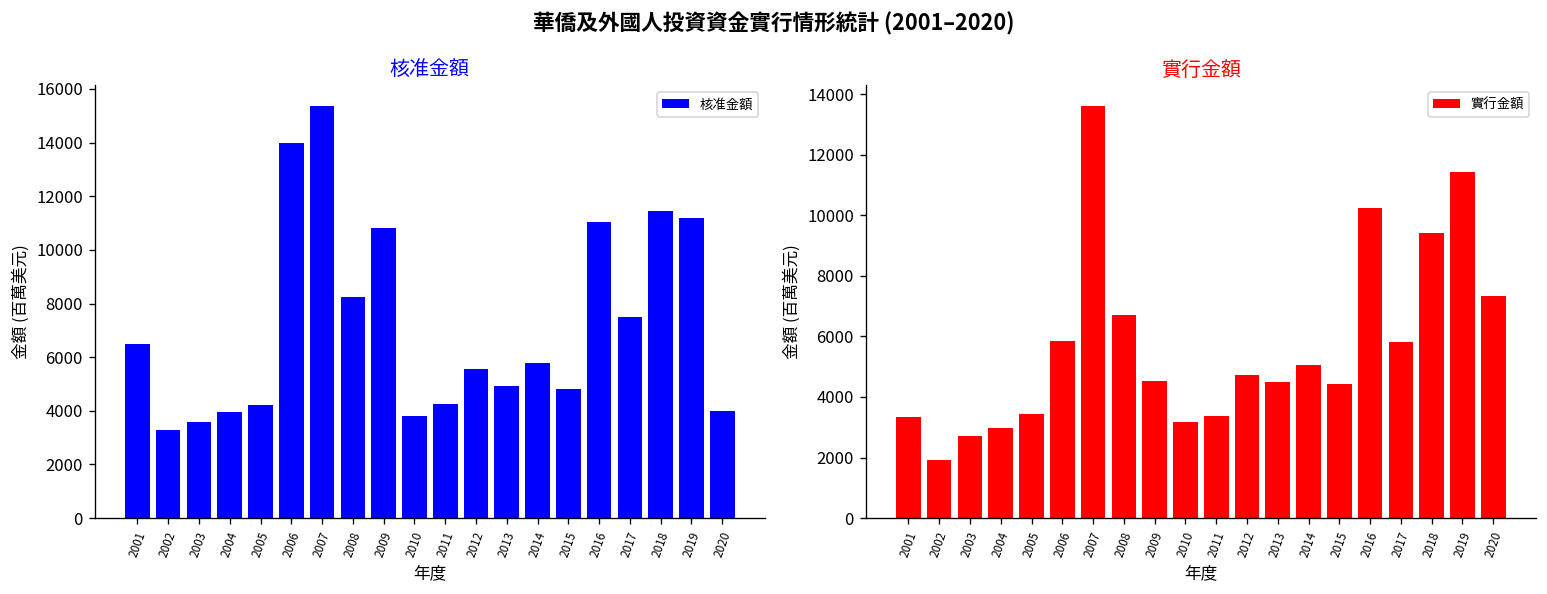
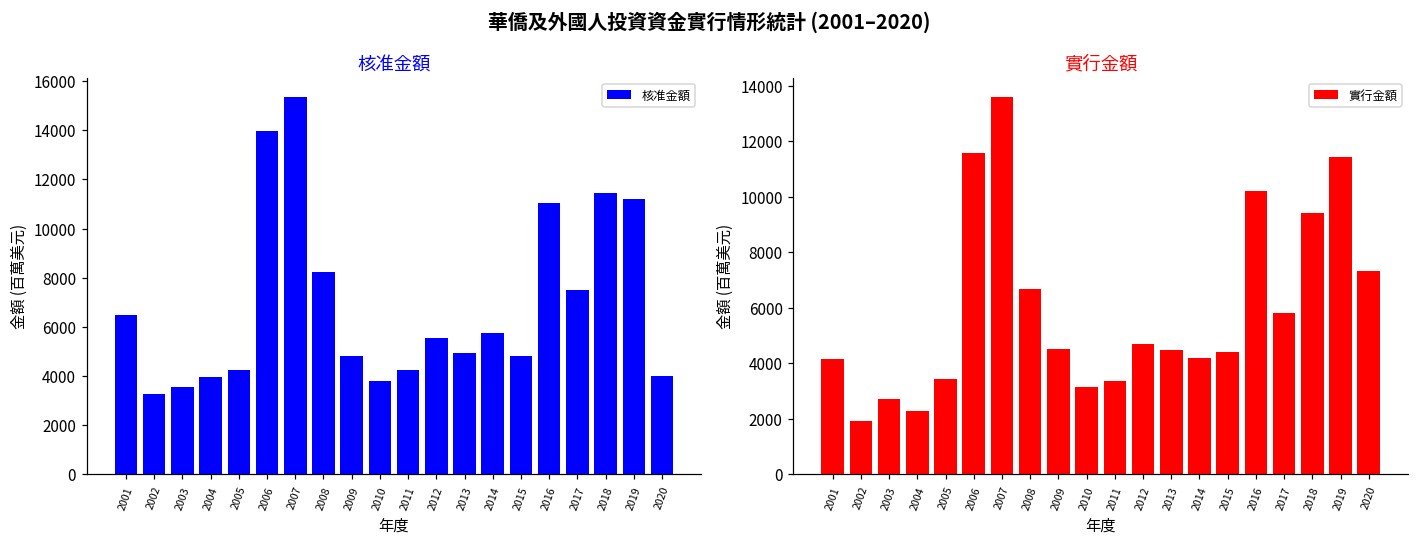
核准金額, 2009: 10800 -> 4800
實行金額, 2001: 3300 -> 4200
實行金額, 2004: 3000 -> 2300
實行金額, 2006: 5800 -> 11600
實行金額, 2014: 5100 -> 4200
